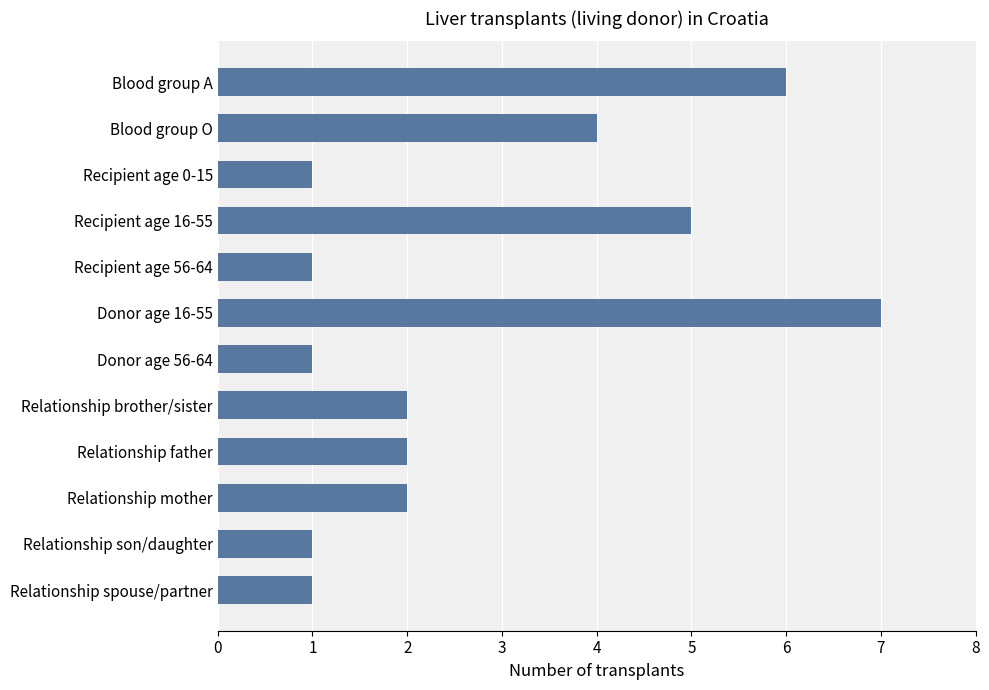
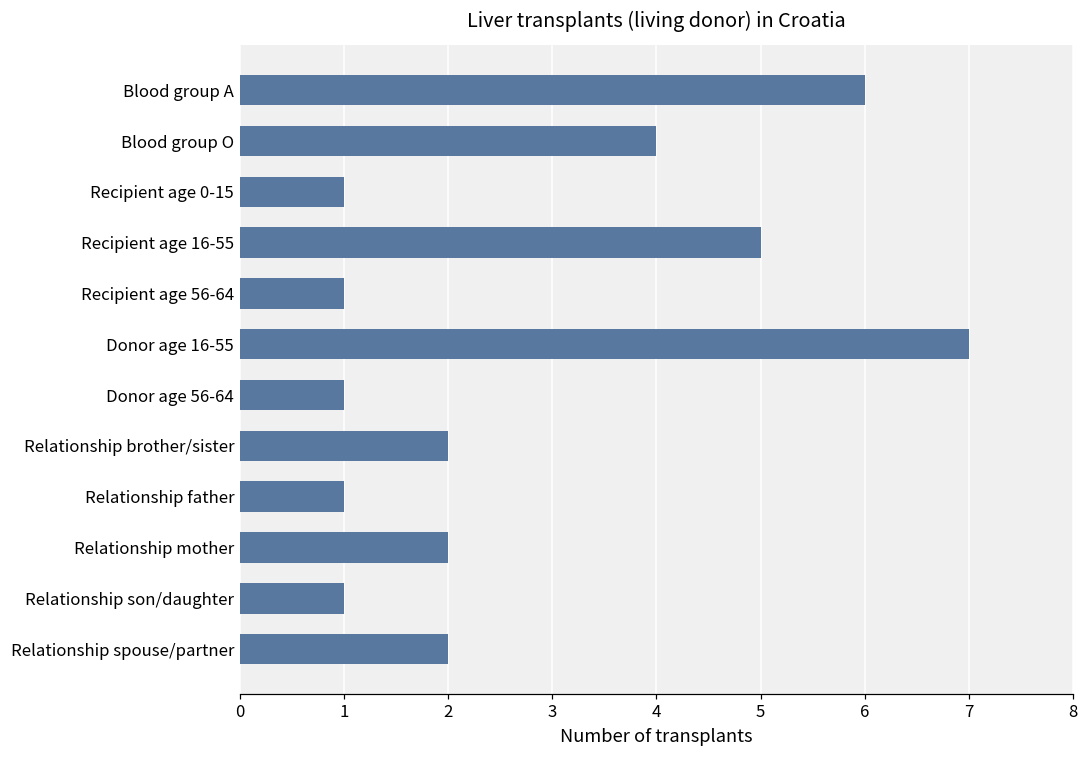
Relationship father: 2 -> 1
Relationship spouse/partner: 1 -> 2
